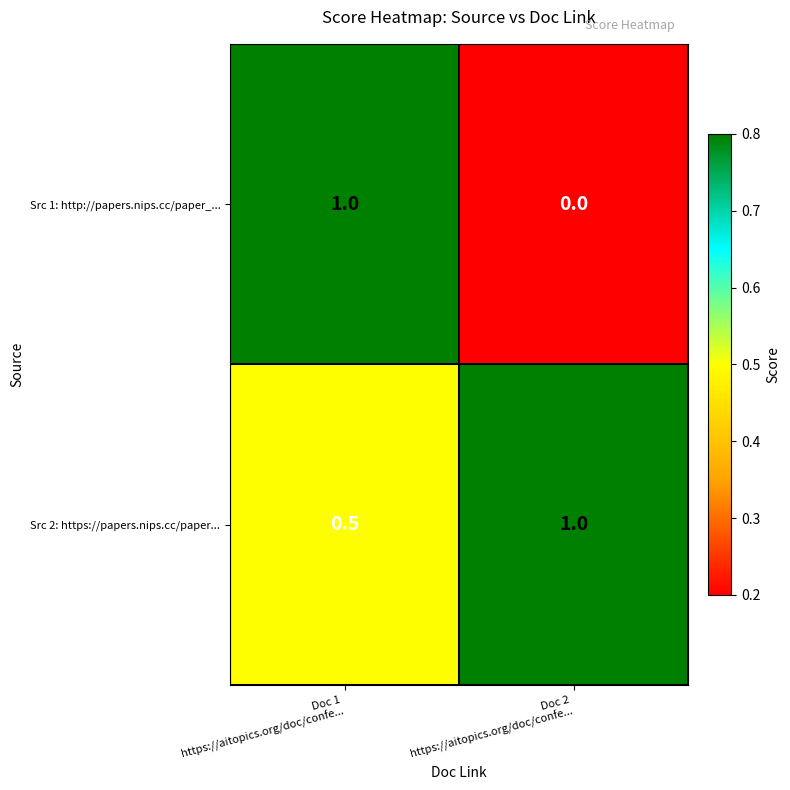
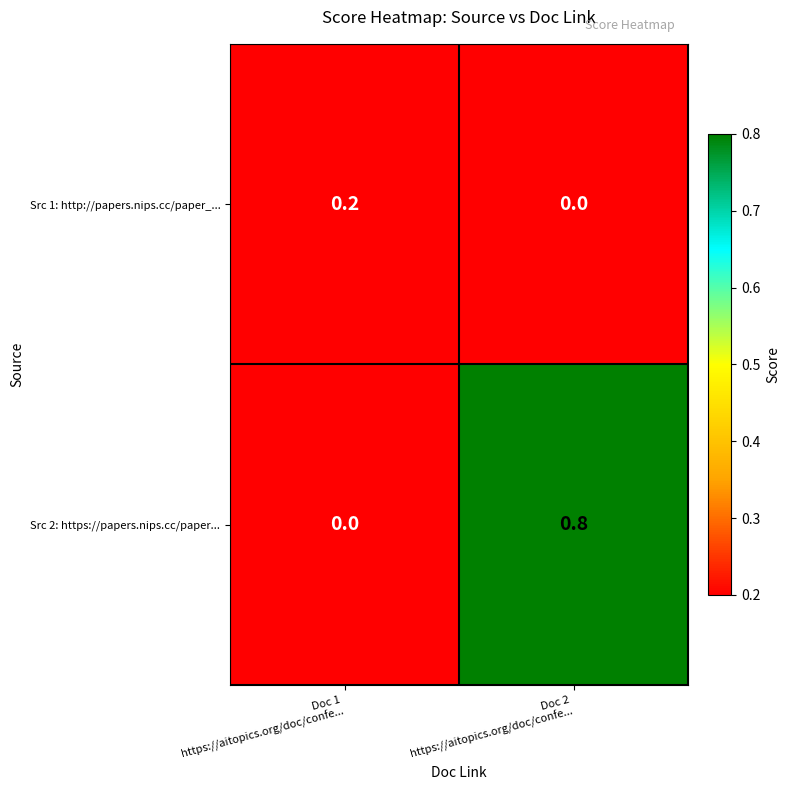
Src 1: http://papers.nips.cc/paper_..., Doc 1 https://aitopics.org/doc/confe...: 1.0 -> 0.2
Src 2: https://papers.nips.cc/paper..., Doc 1 https://aitopics.org/doc/confe...: 0.5 -> 0.0
Src 2: https://papers.nips.cc/paper..., Doc 2 https://aitopics.org/doc/confe...: 1.0 -> 0.8
